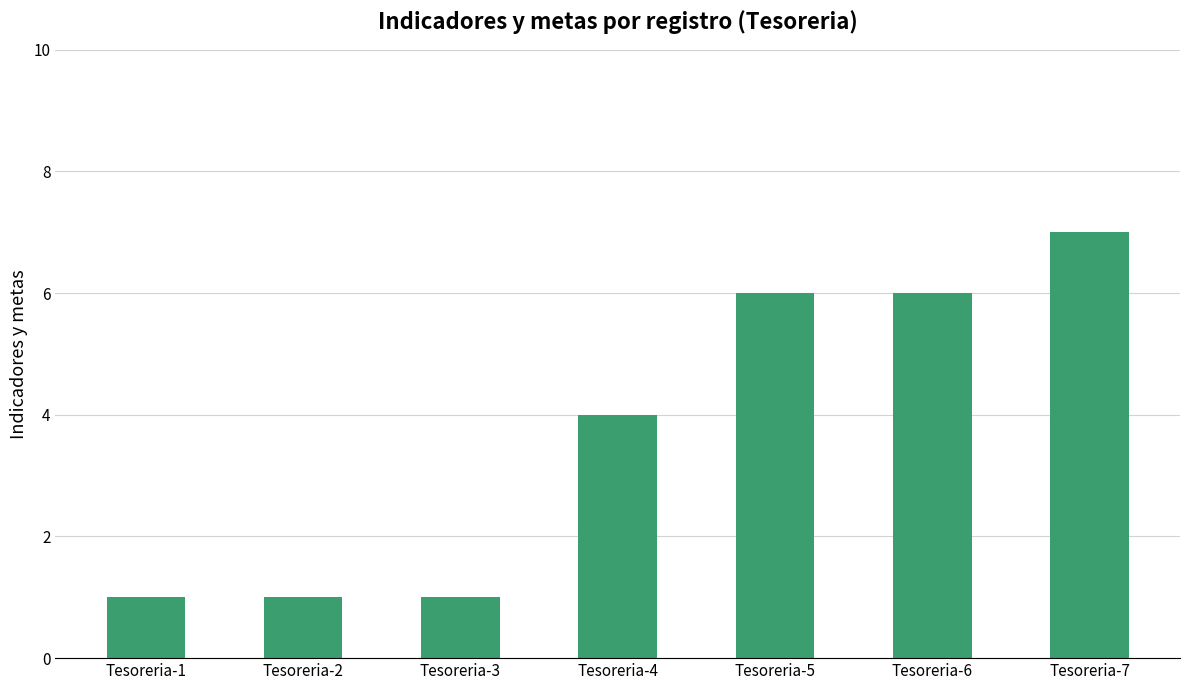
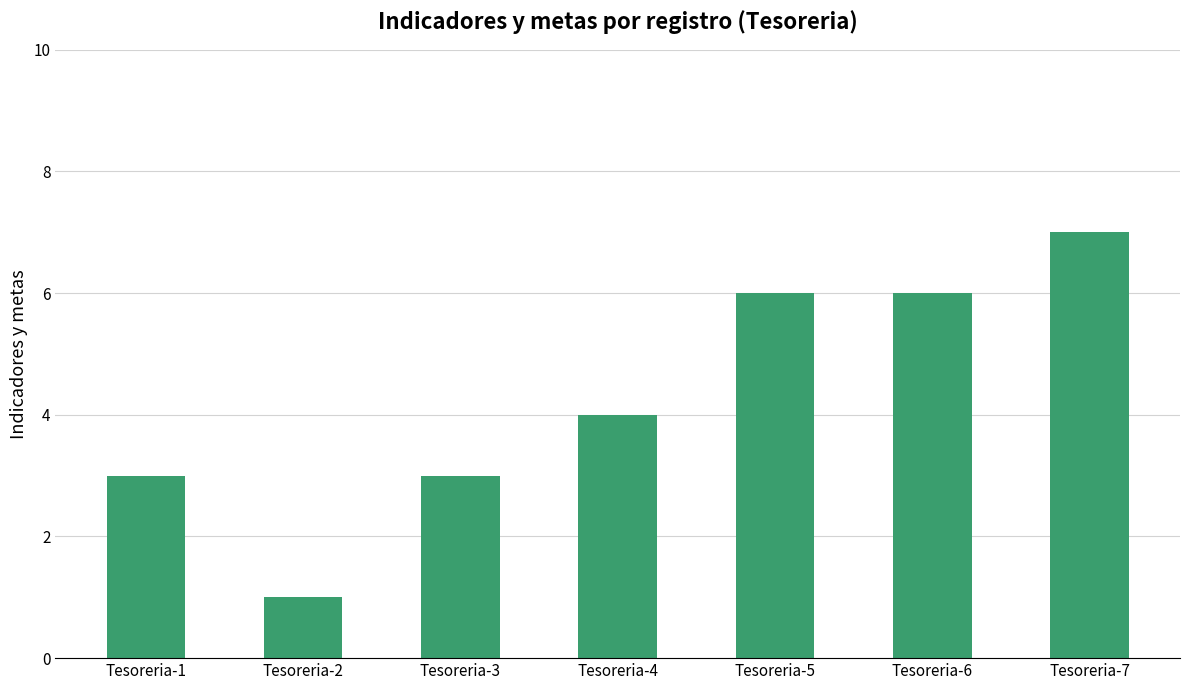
Tesoreria-1: 1 -> 3
Tesoreria-3: 1 -> 3
